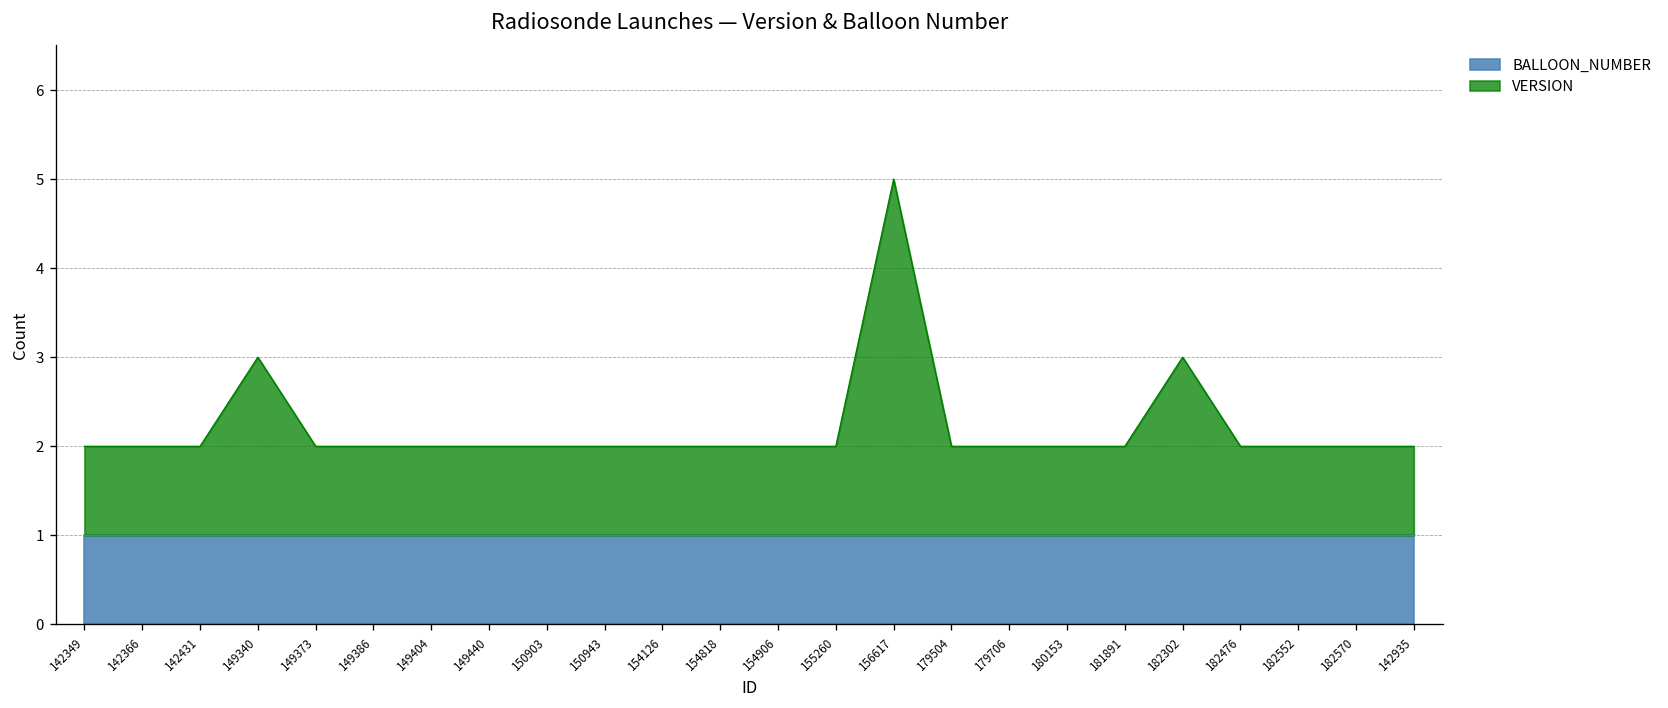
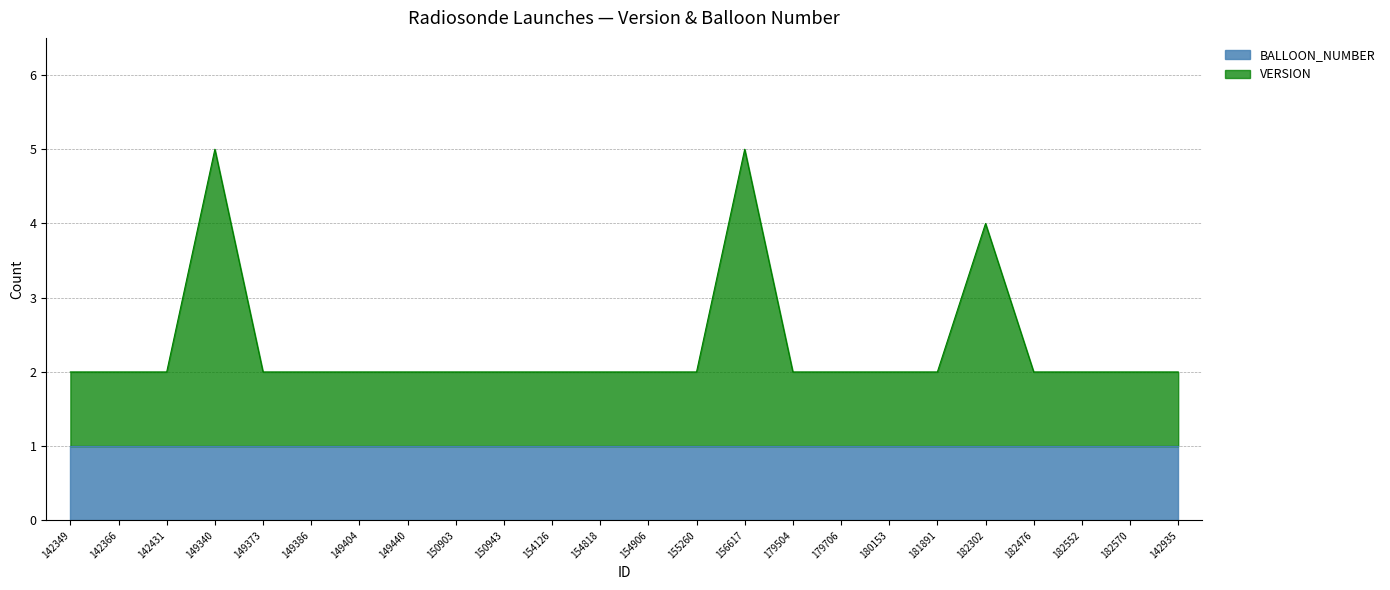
VERSION, 149340: 3.0 -> 5.0
VERSION, 182302: 3.0 -> 4.0
